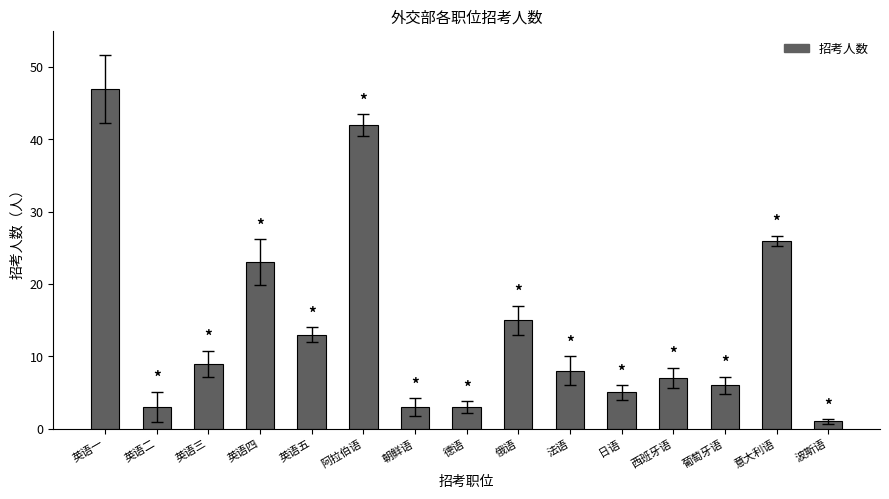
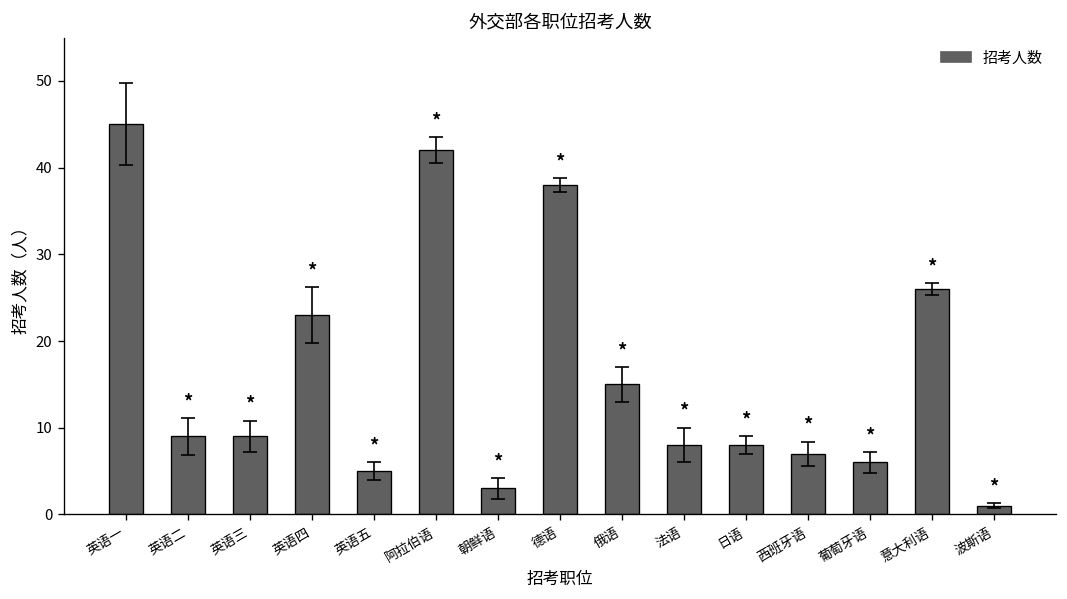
招考人数, 英语一: 47 -> 45
招考人数, 英语二: 3 -> 9
招考人数, 英语五: 13 -> 5
招考人数, 德语: 3 -> 38
招考人数, 日语: 5 -> 8
